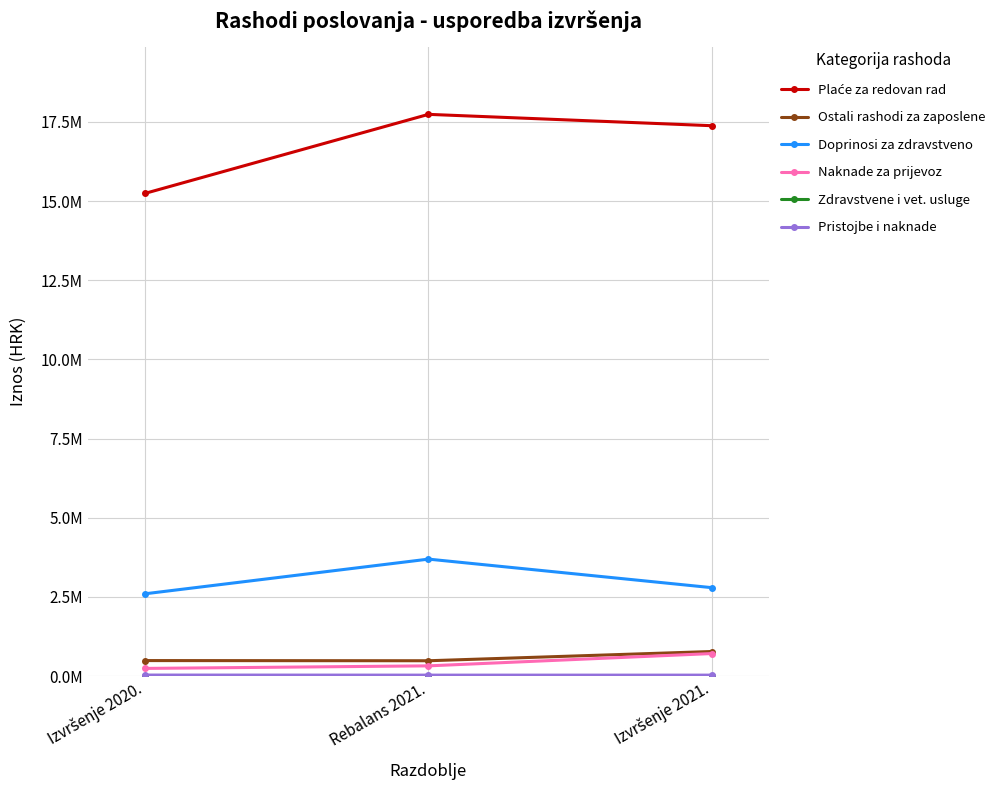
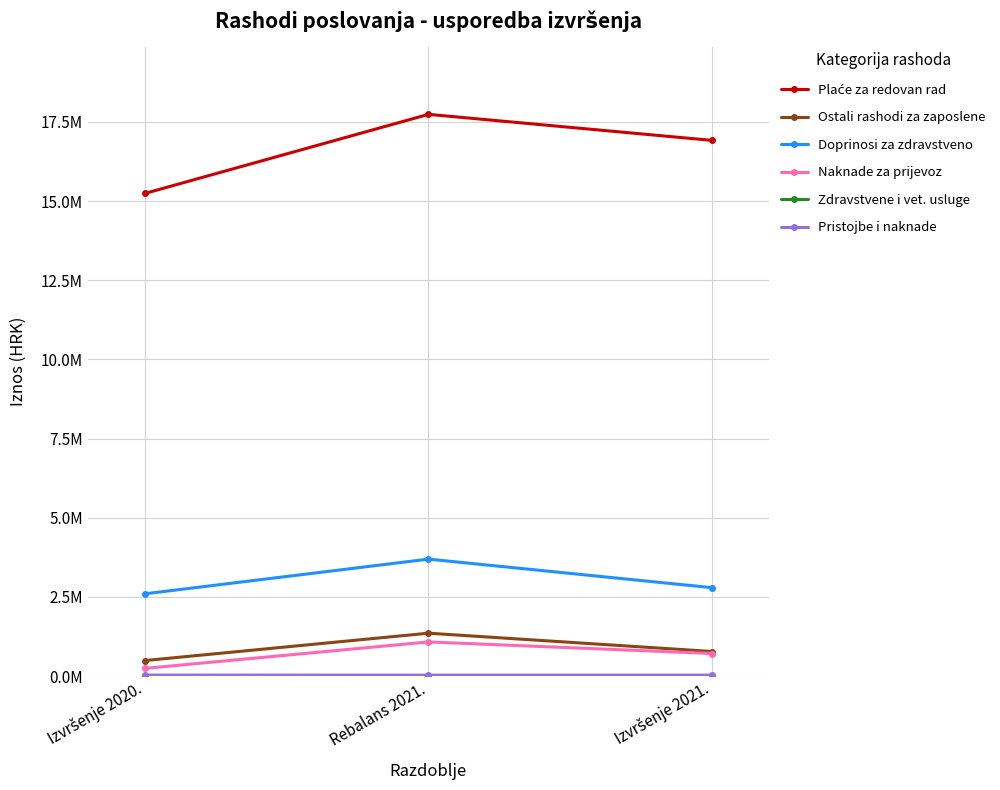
Ostali rashodi za zaposlene, Rebalans 2021.: 500000 -> 1400000
Naknade za prijevoz, Rebalans 2021.: 300000 -> 1100000
Plaće za redovan rad, Izvršenje 2021.: 17400000 -> 16900000
